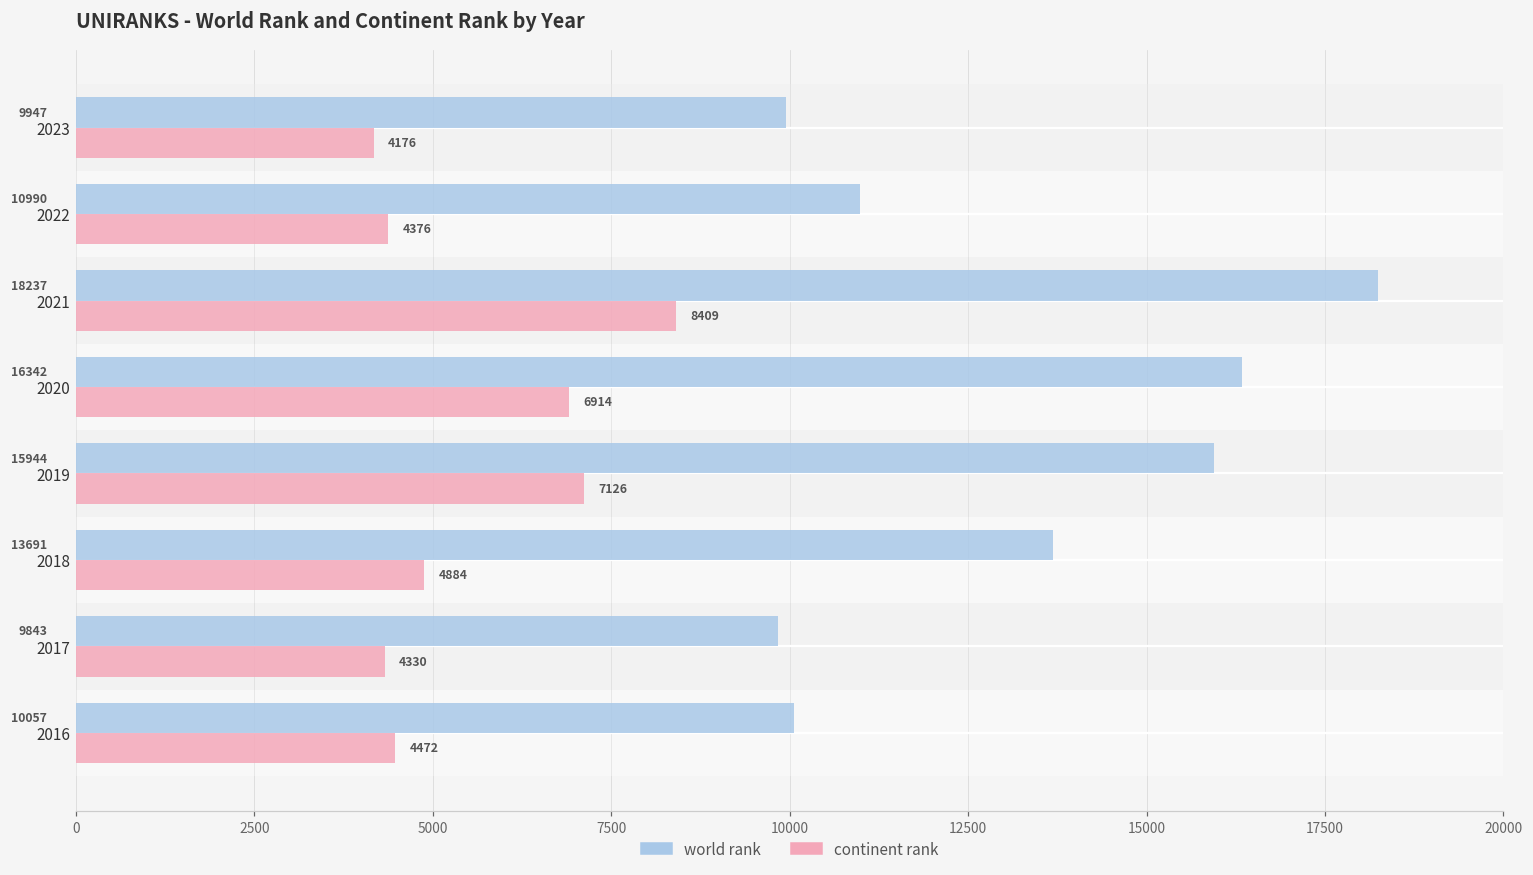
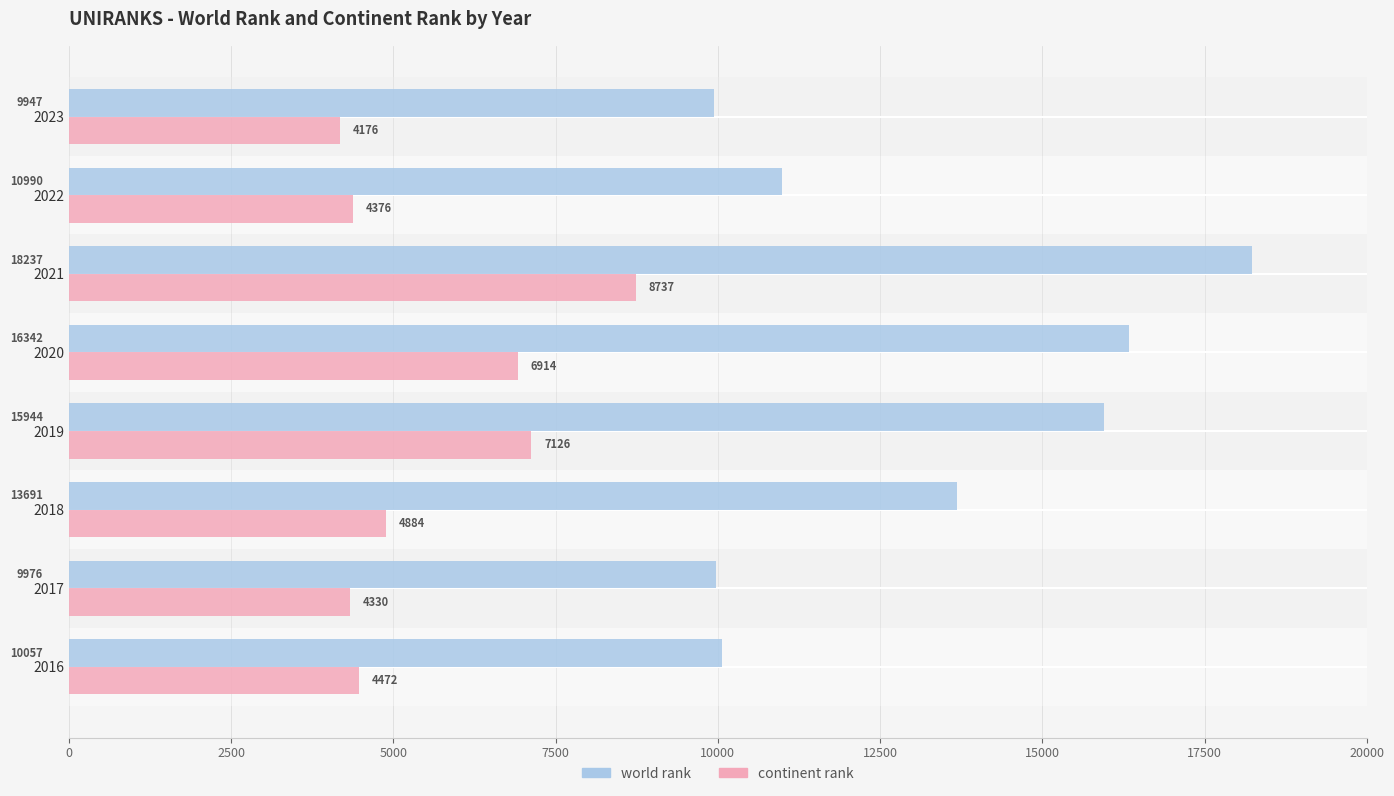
continent rank, 2021: 8409 -> 8737
world rank, 2017: 9843 -> 9976
